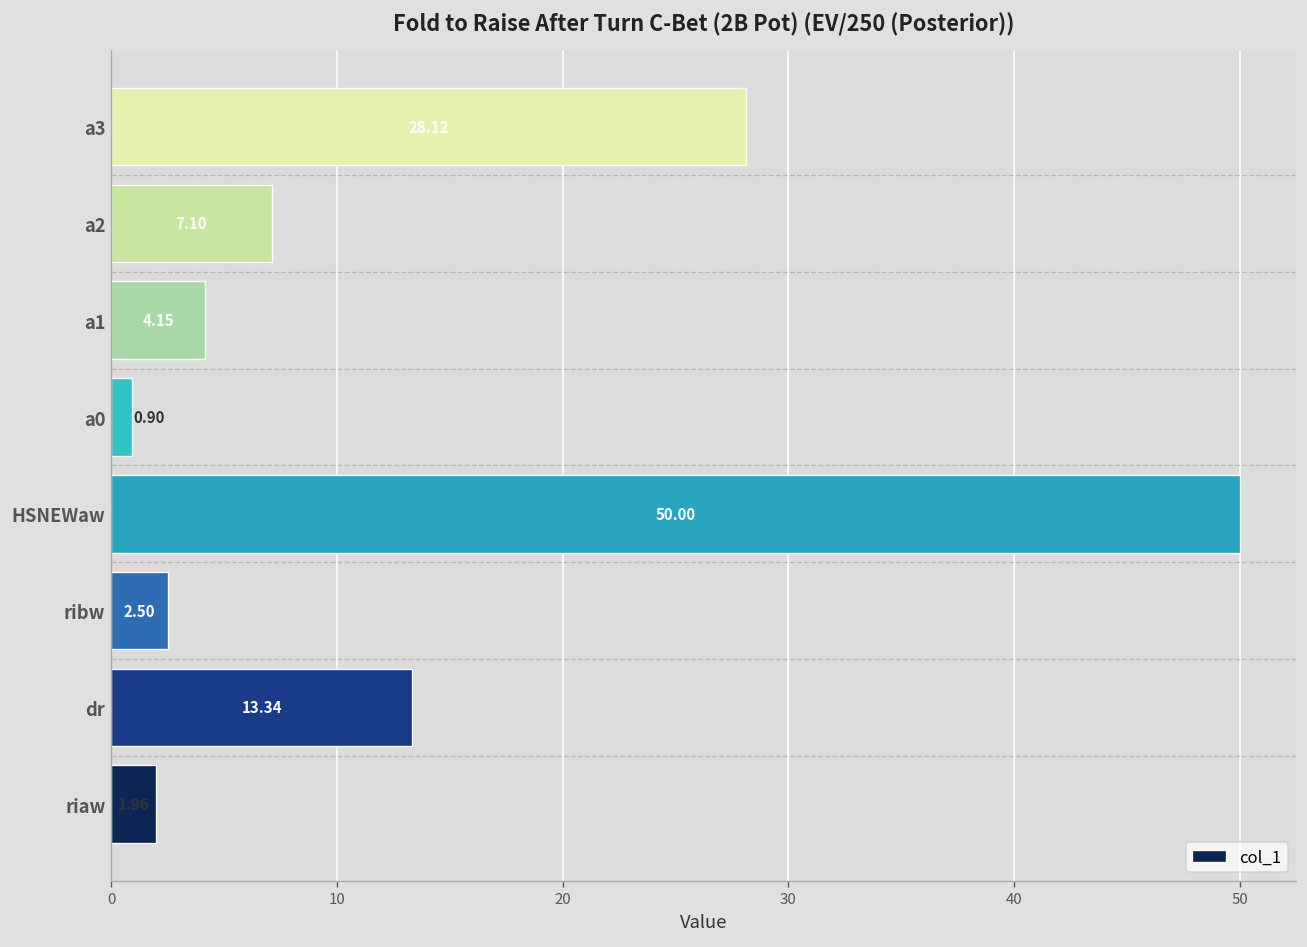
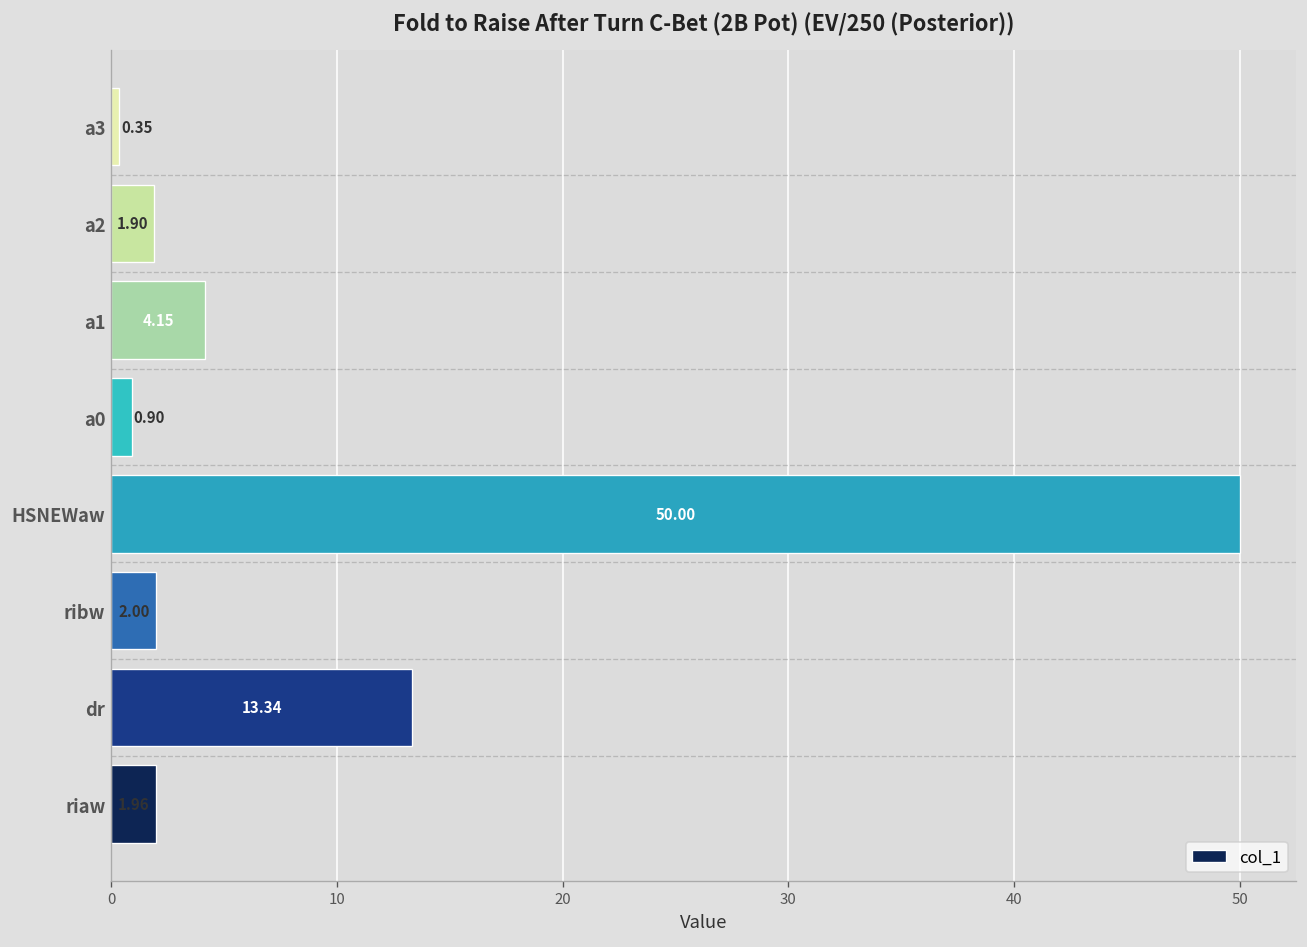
a3: 28.12 -> 0.35
a2: 7.10 -> 1.90
ribw: 2.50 -> 2.00
